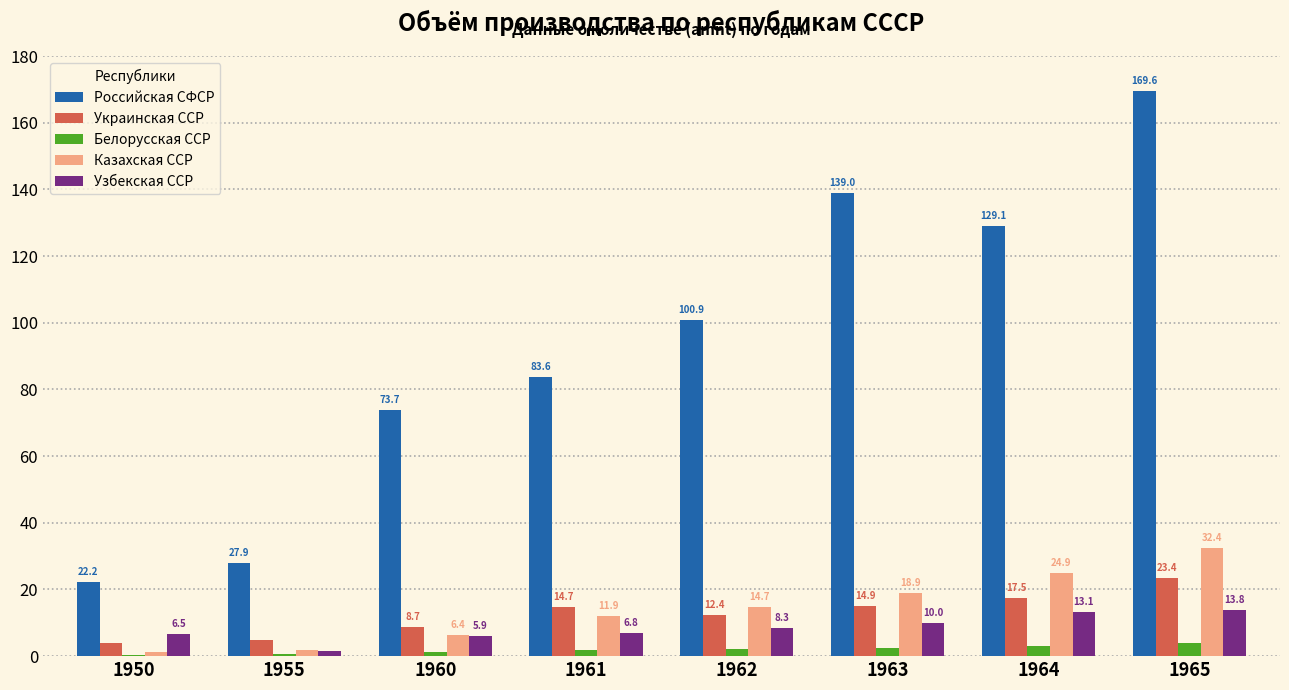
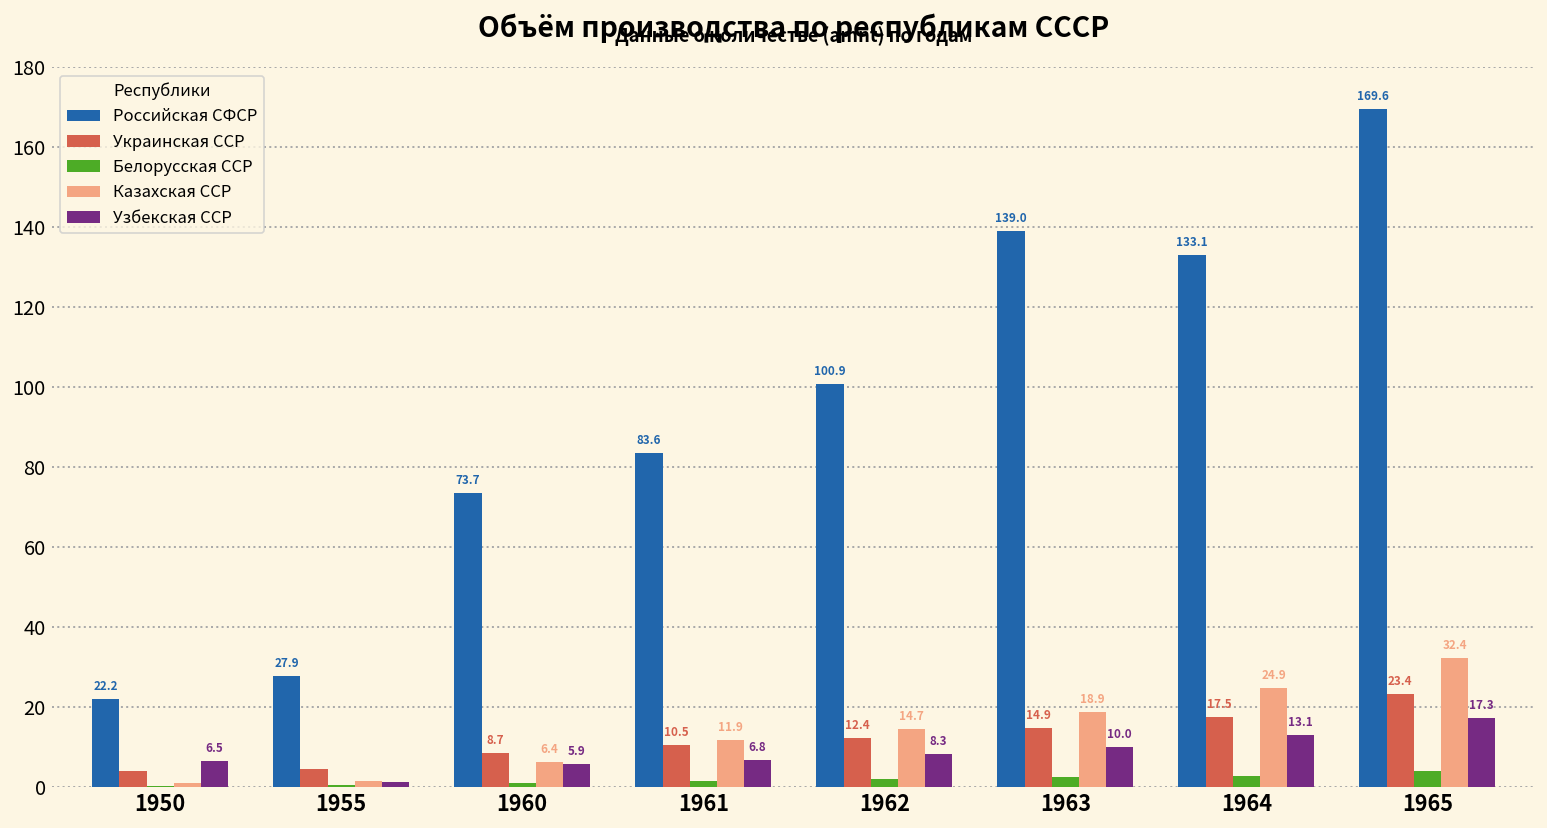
Украинская ССР, 1961: 14.7 -> 10.5
Российская СФСР, 1964: 129.1 -> 133.1
Узбекская ССР, 1965: 13.8 -> 17.3
